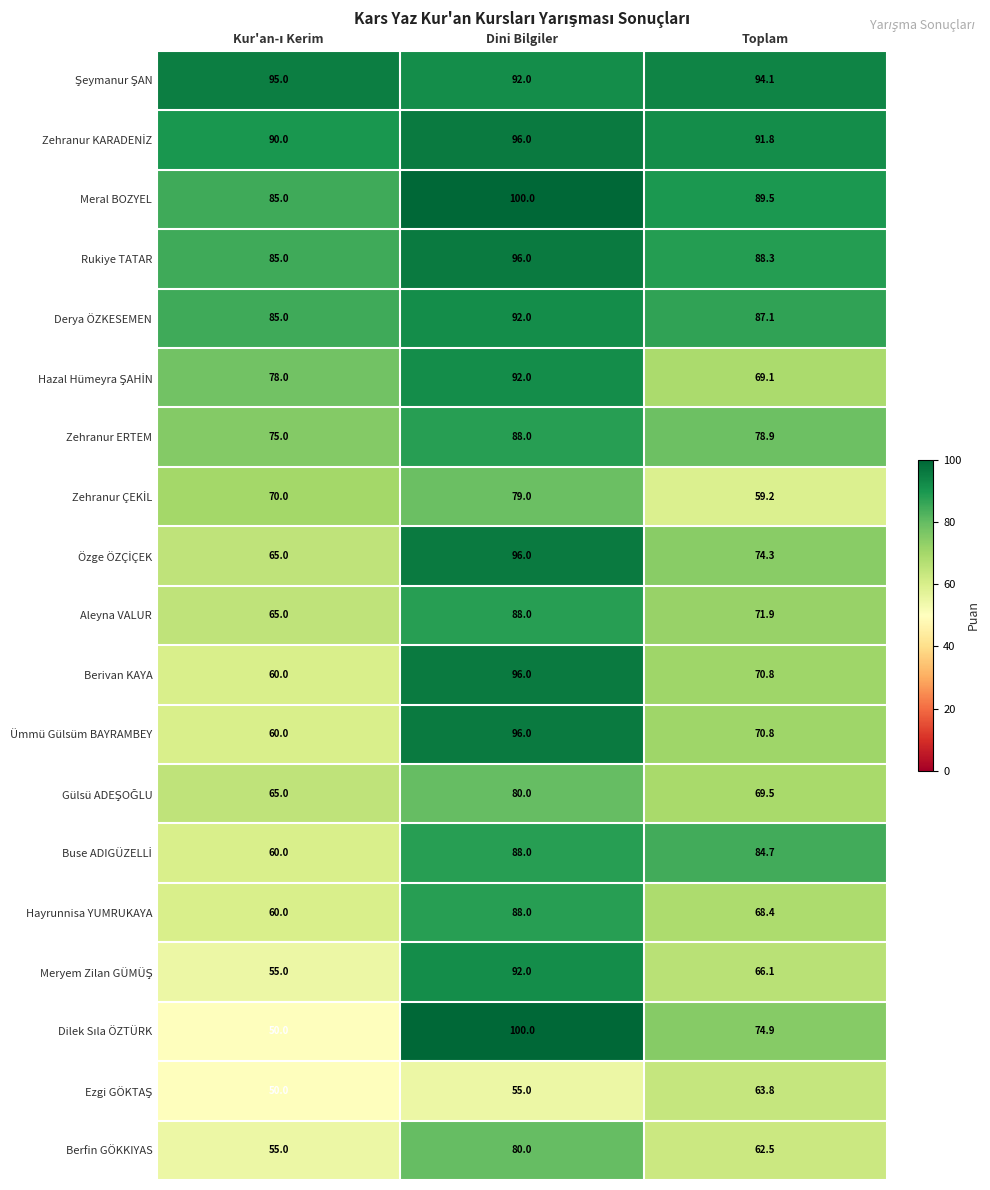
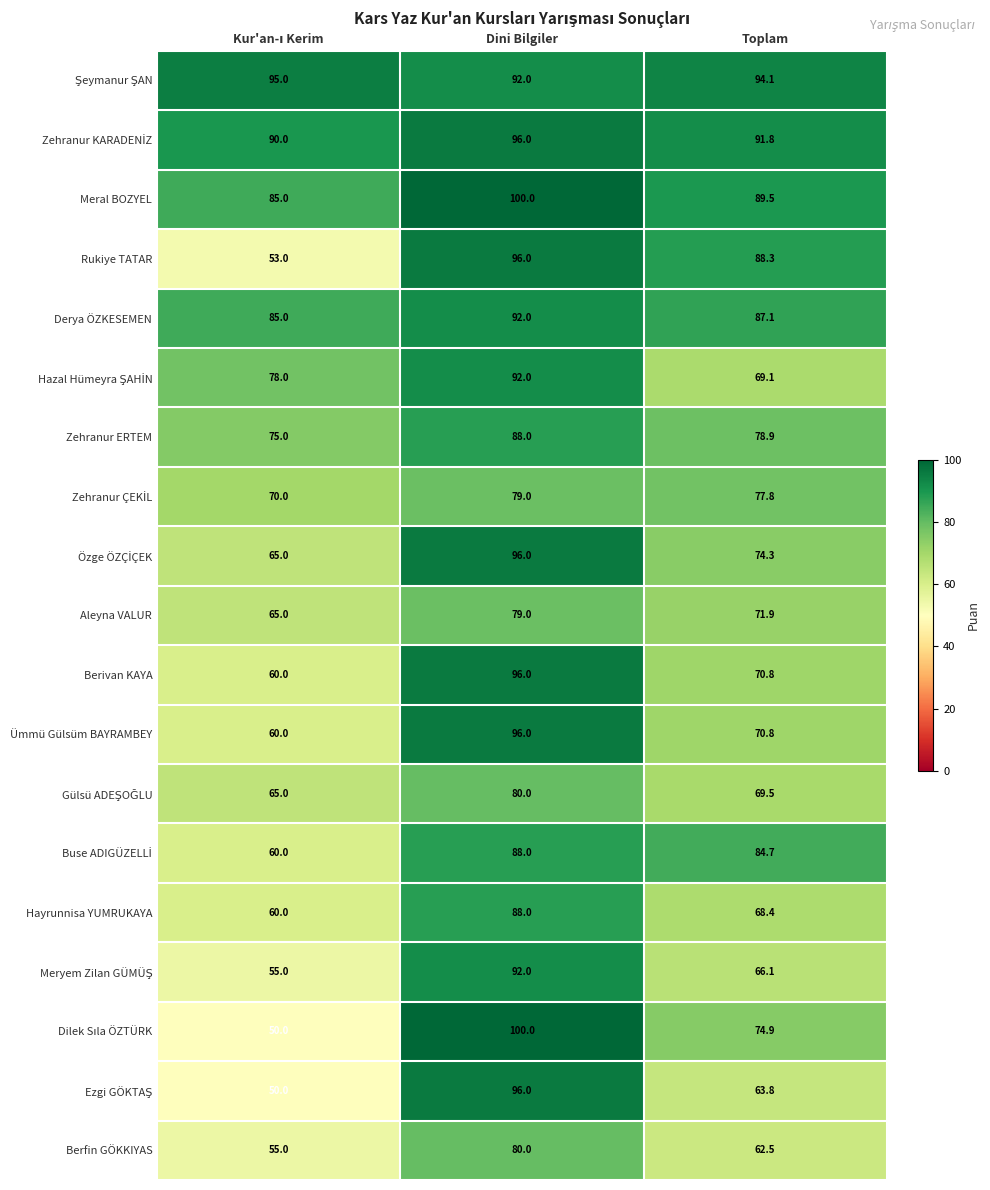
Rukiye TATAR, Kur'an-ı Kerim: 85.0 -> 53.0
Zehranur ÇEKİL, Toplam: 59.2 -> 77.8
Aleyna VALUR, Dini Bilgiler: 88.0 -> 79.0
Ezgi GÖKTAŞ, Dini Bilgiler: 55.0 -> 96.0
